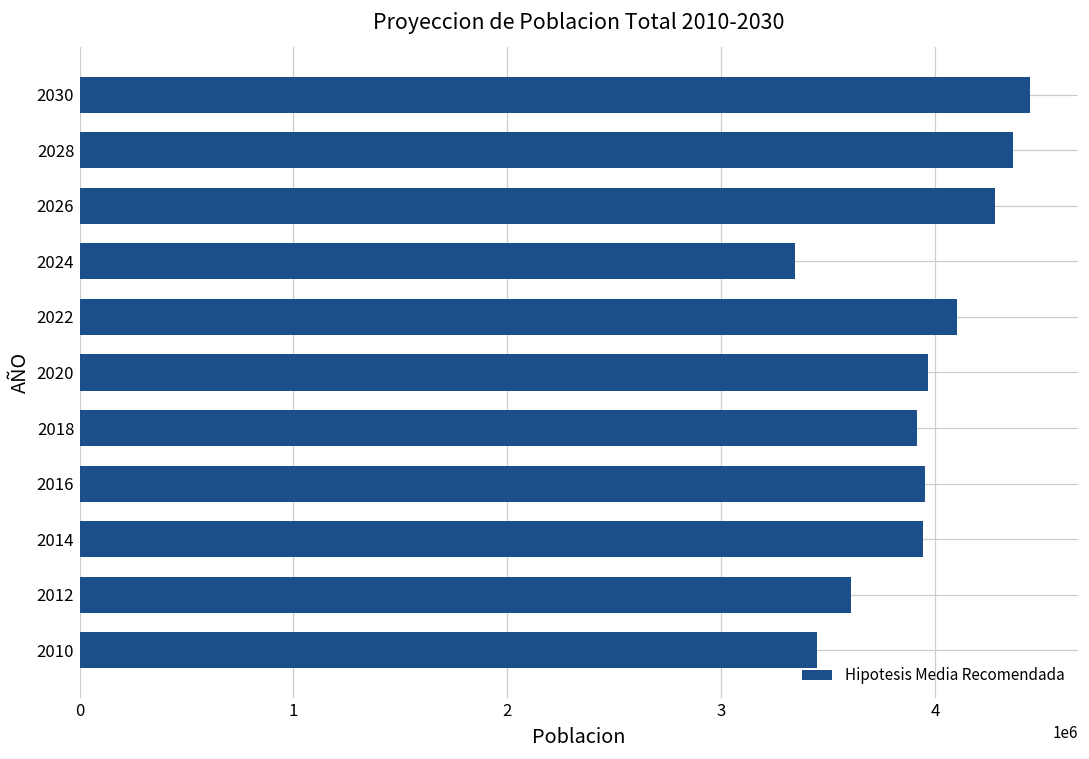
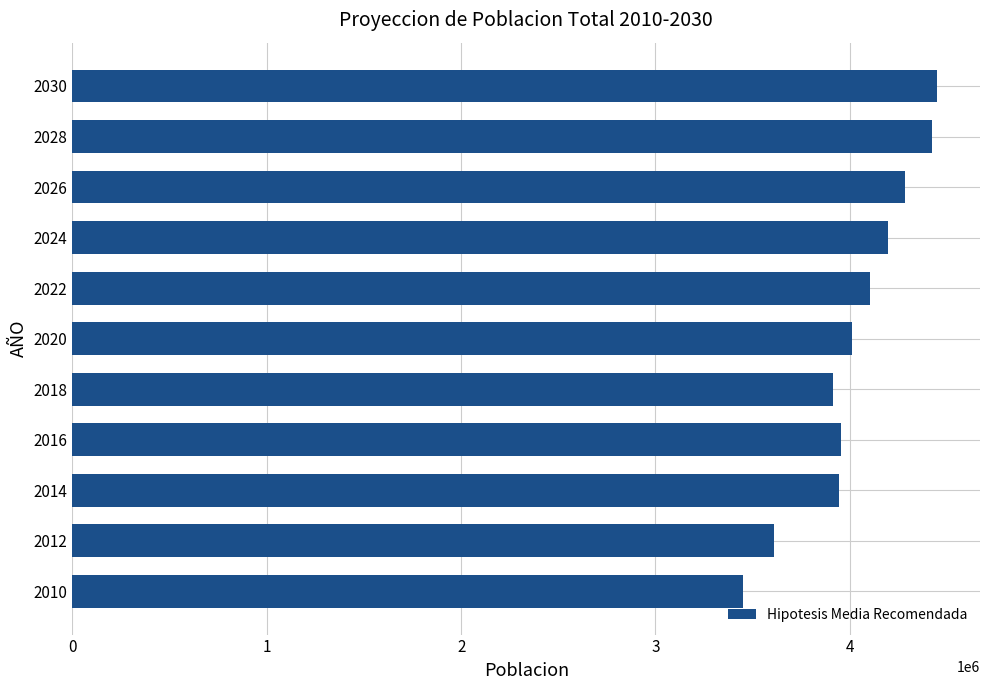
2028: 4370000 -> 4420000
2024: 3350000 -> 4190000
2020: 3970000 -> 4010000
